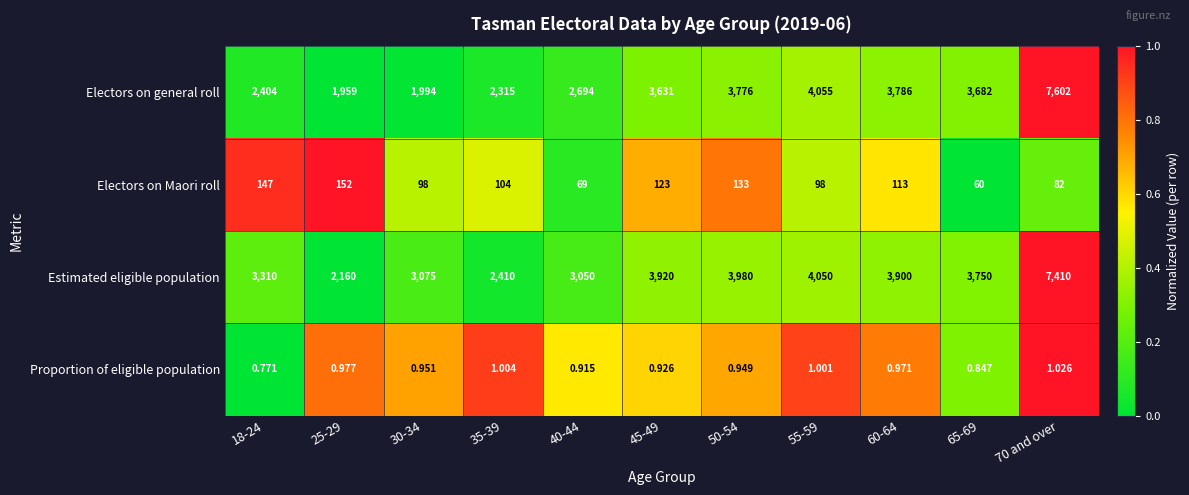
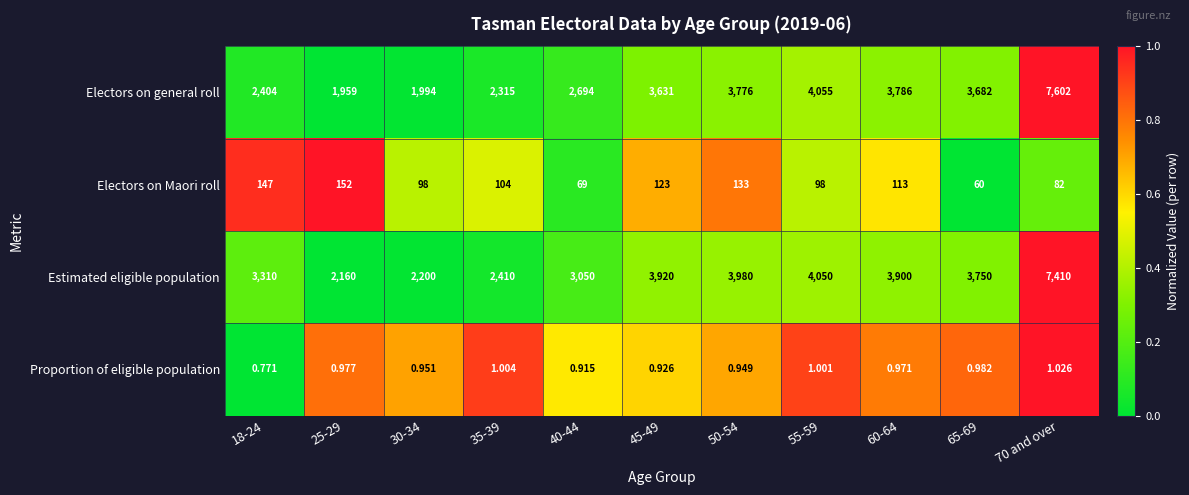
Estimated eligible population, 30-34: 3,075 -> 2,200
Proportion of eligible population, 65-69: 0.847 -> 0.982
